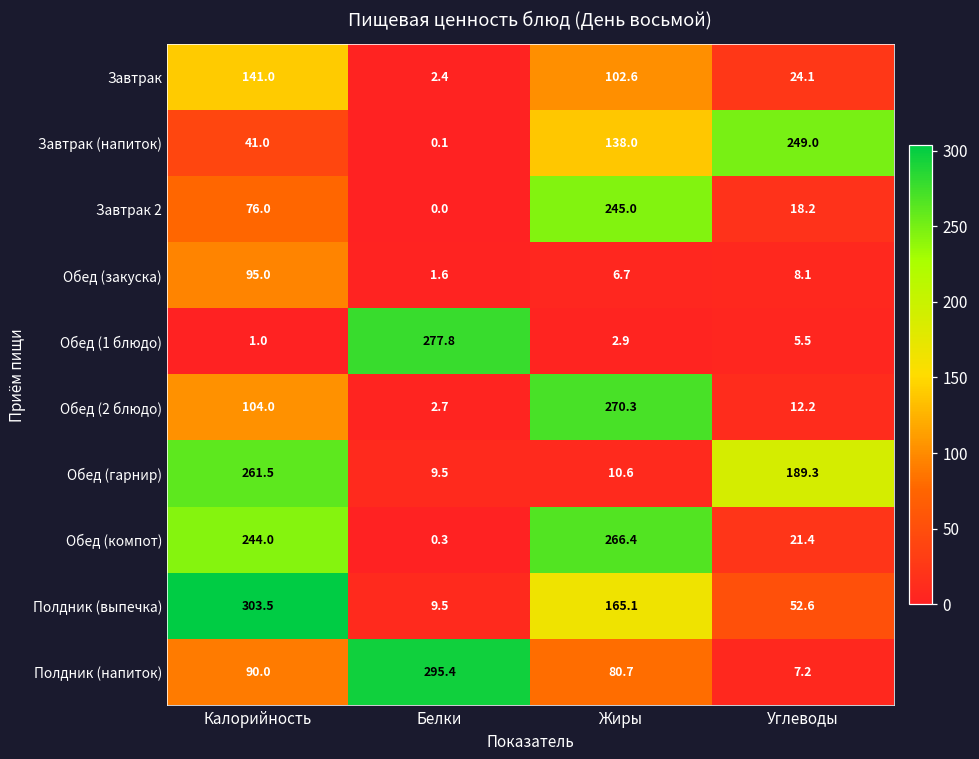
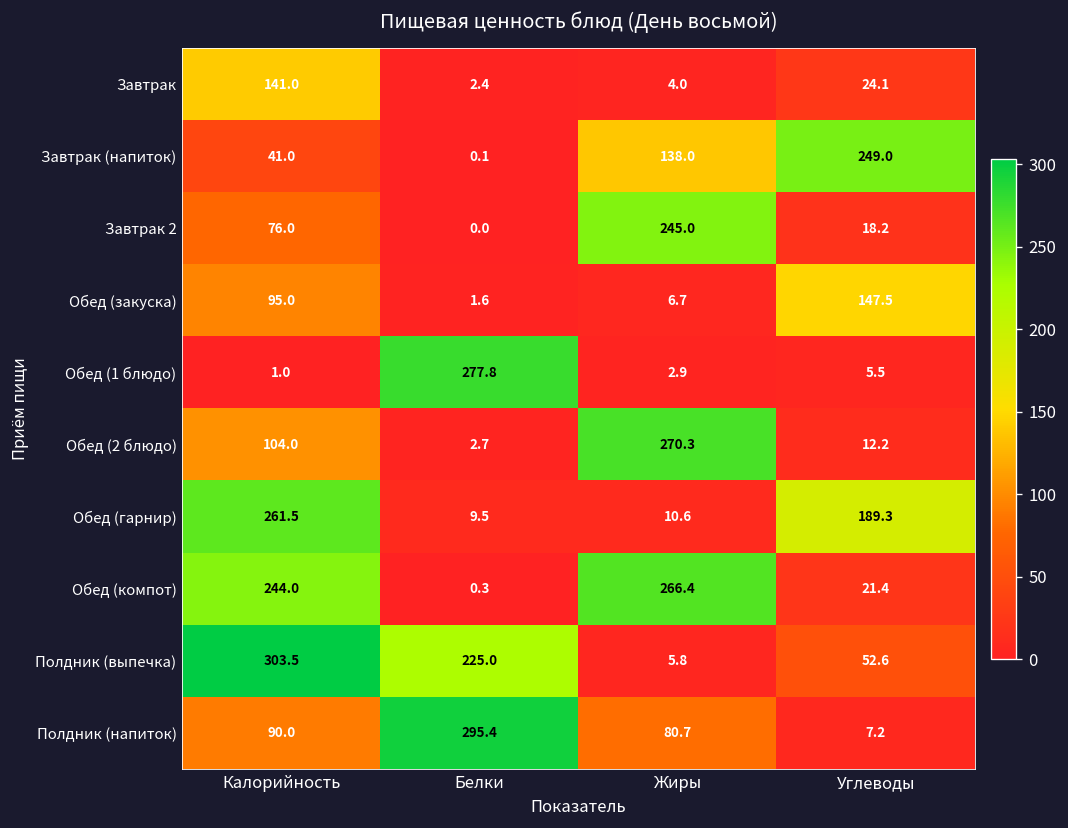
Завтрак, Жиры: 102.6 -> 4.0
Обед (закуска), Углеводы: 8.1 -> 147.5
Полдник (выпечка), Белки: 9.5 -> 225.0
Полдник (выпечка), Жиры: 165.1 -> 5.8
